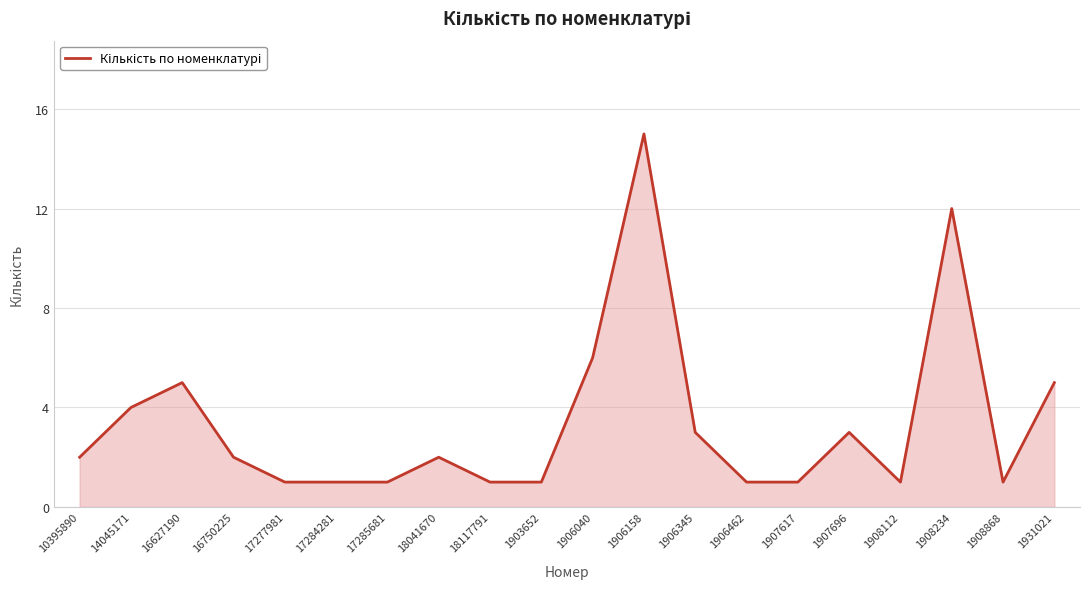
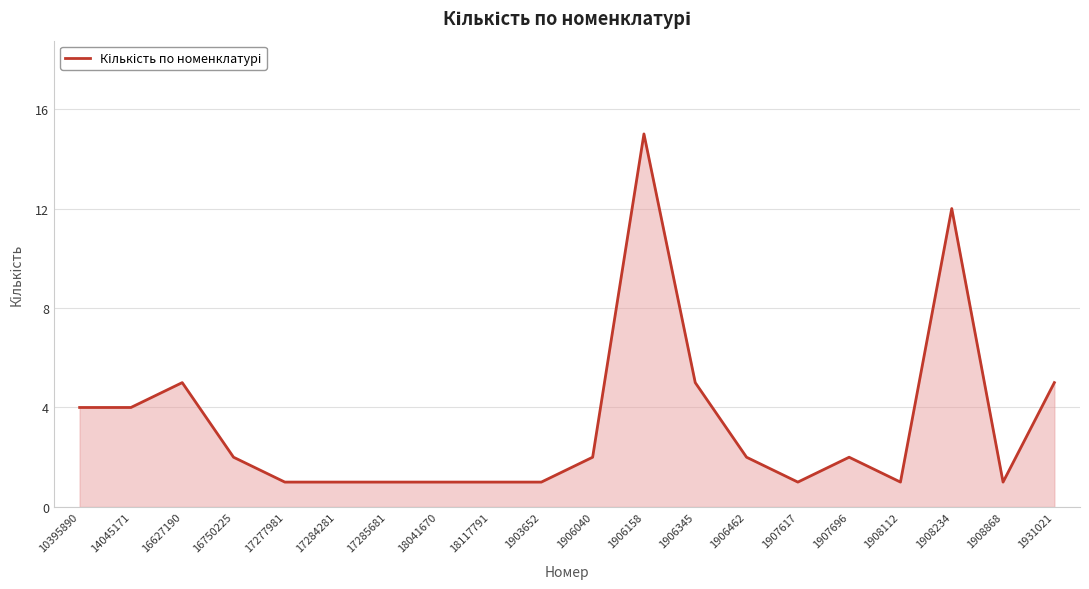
10395890: 2 -> 4
18041670: 2 -> 1
1906040: 6 -> 2
1906345: 3 -> 5
1906462: 1 -> 2
1907696: 3 -> 2
